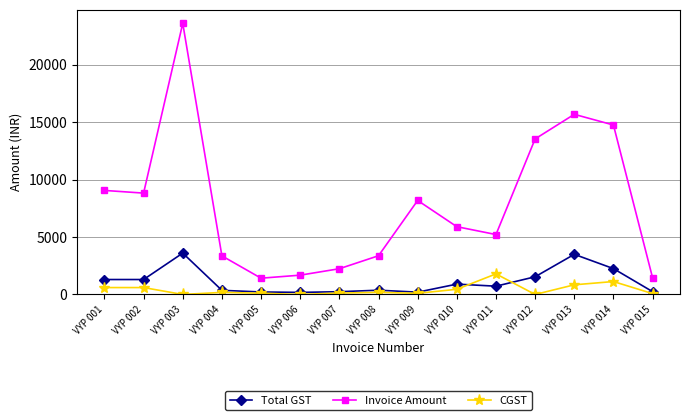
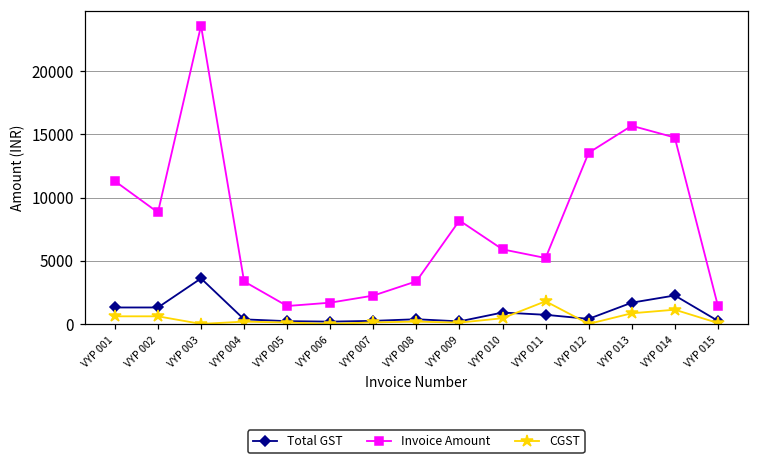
Invoice Amount, VYP 001: 9100 -> 11300
Total GST, VYP 012: 1500 -> 400
Total GST, VYP 013: 3500 -> 1700
